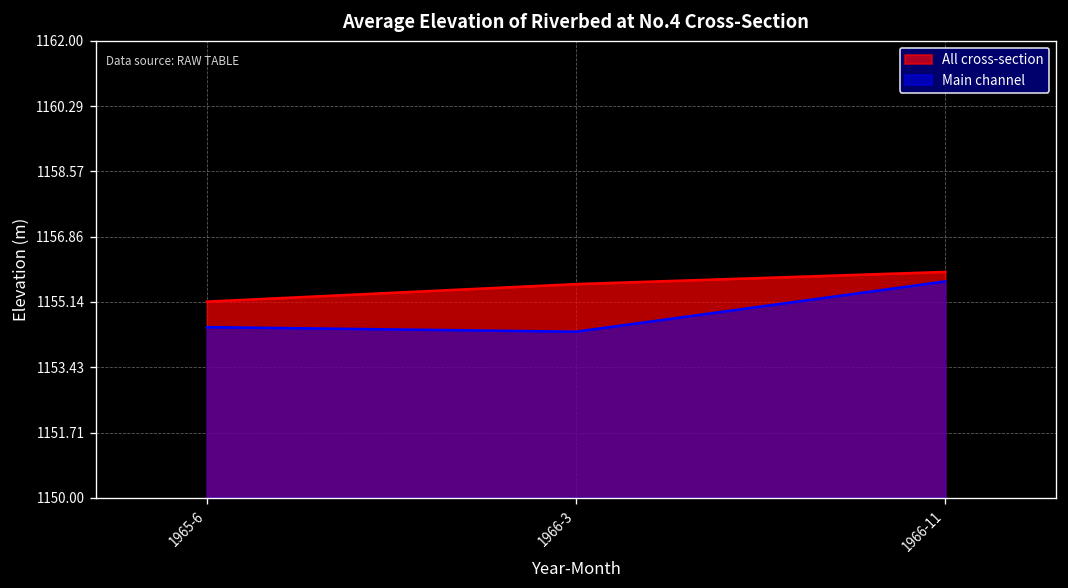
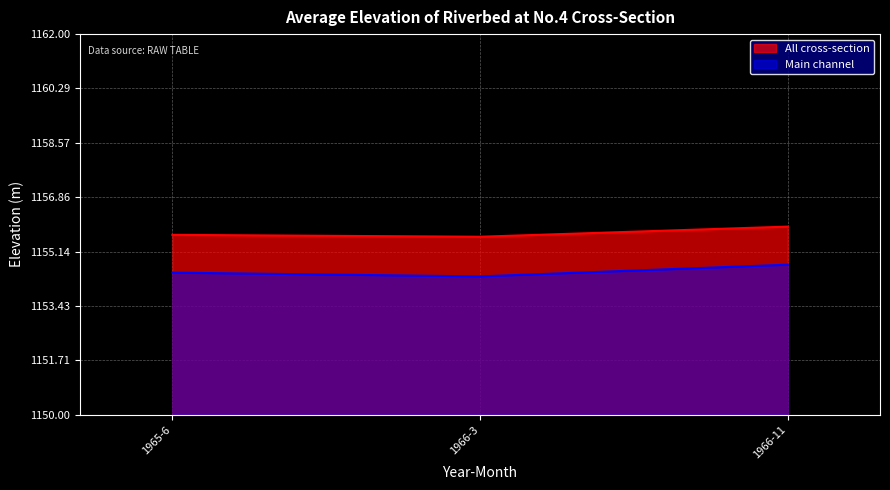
All cross-section, 1965-6: 1155.2 -> 1155.7
Main channel, 1966-11: 1155.7 -> 1154.7
